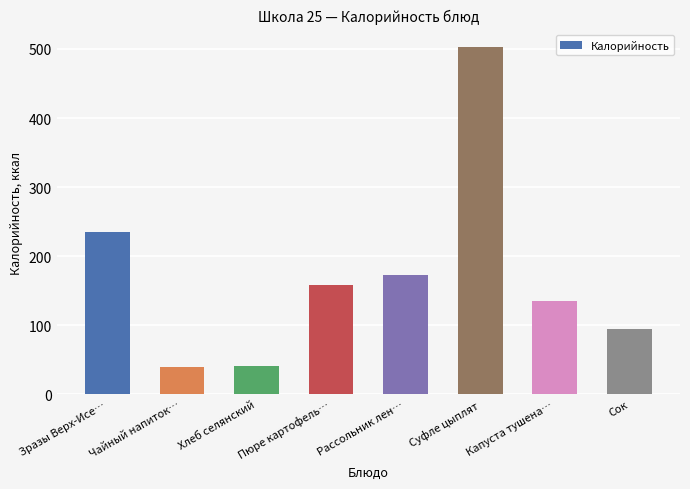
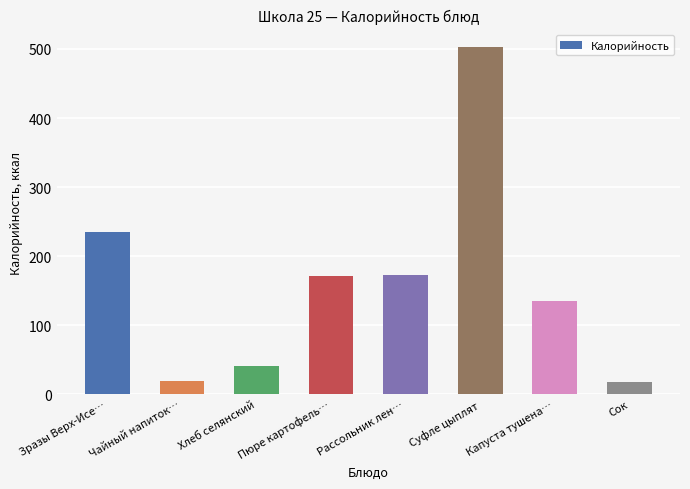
Чайный напиток…: 40 -> 20
Пюре картофель…: 160 -> 170
Сок: 90 -> 20
